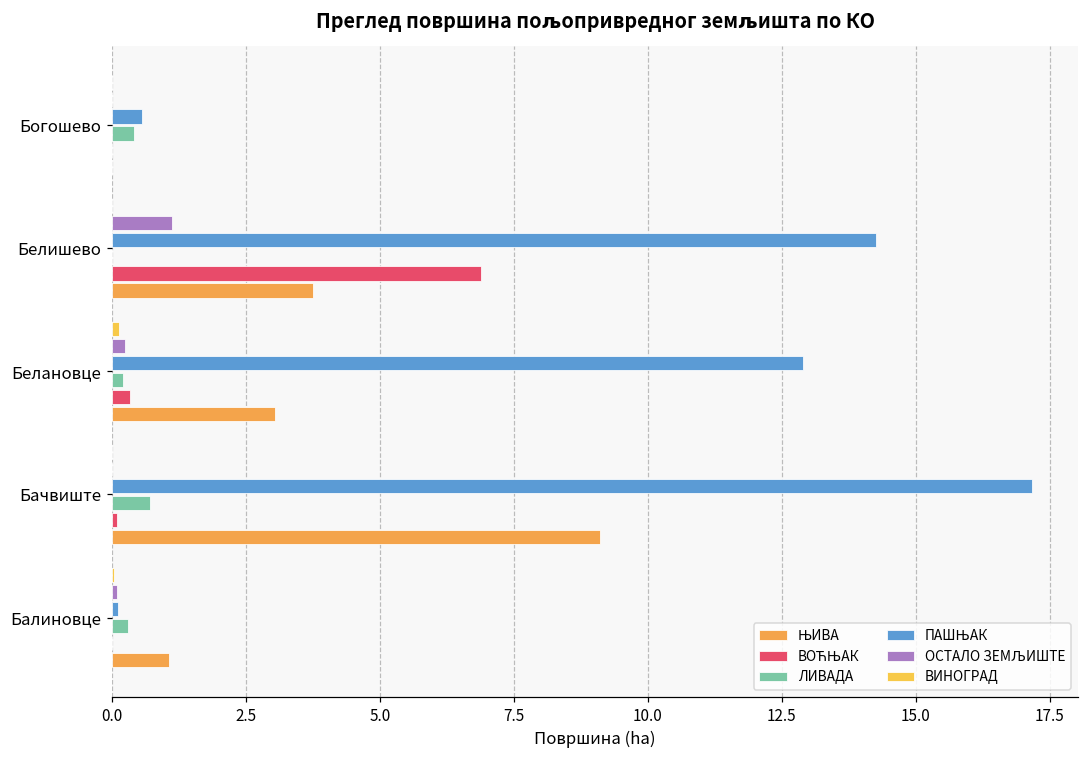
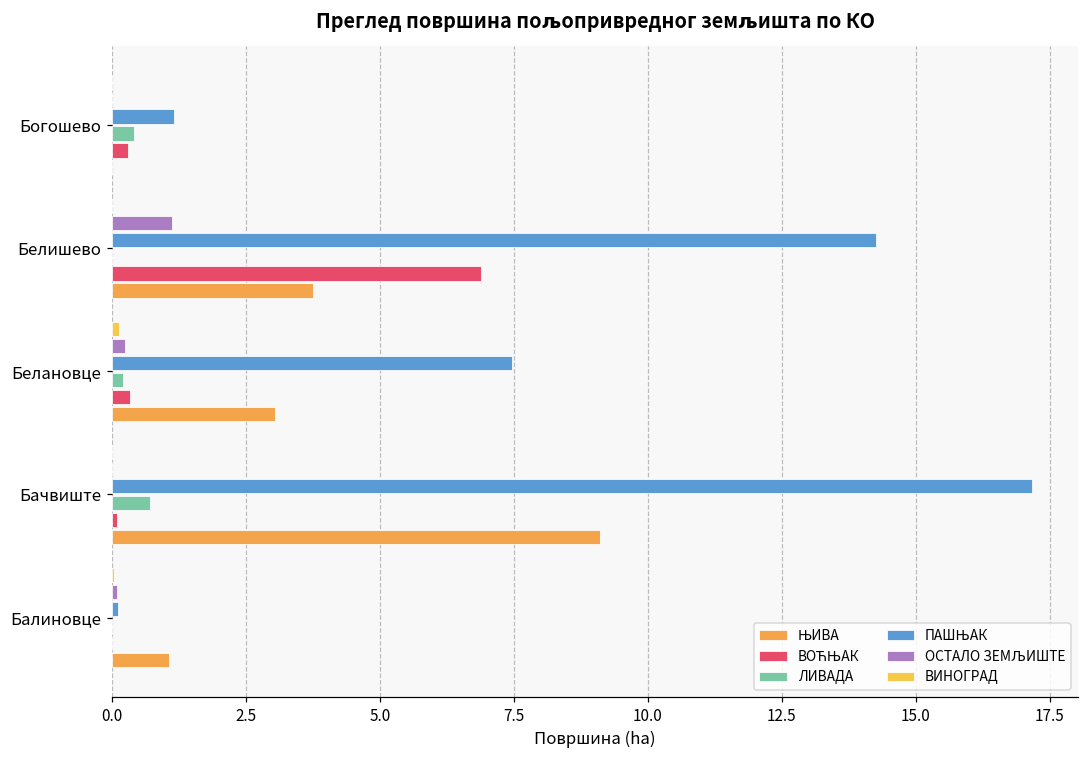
ПАШЊАК, Богошево: 0.6 -> 1.2
ВОЋЊАК, Богошево: 0.0 -> 0.3
ПАШЊАК, Белановце: 12.9 -> 7.5
ЛИВАДА, Балиновце: 0.3 -> 0.0
